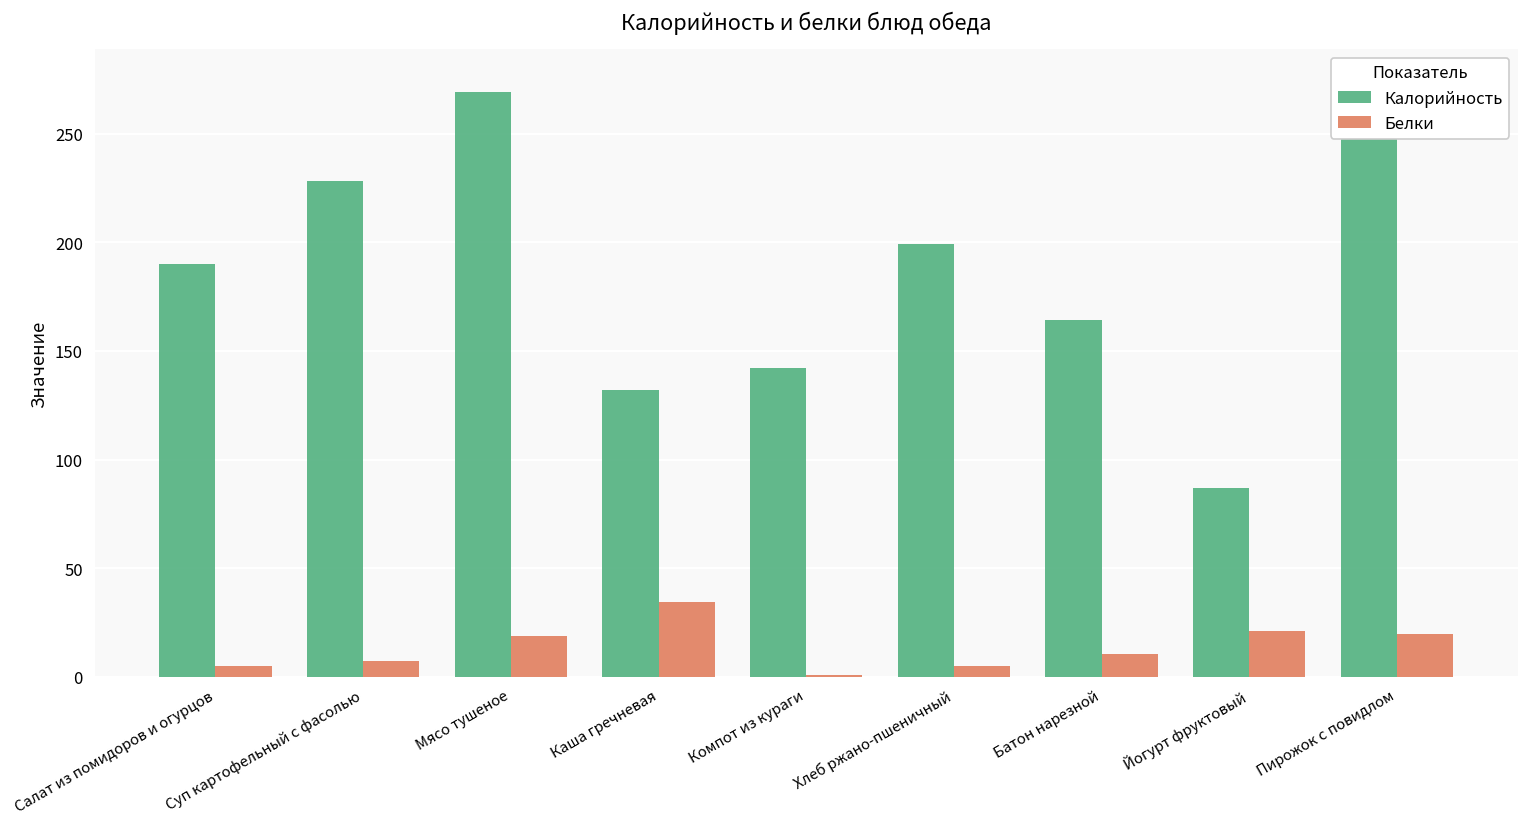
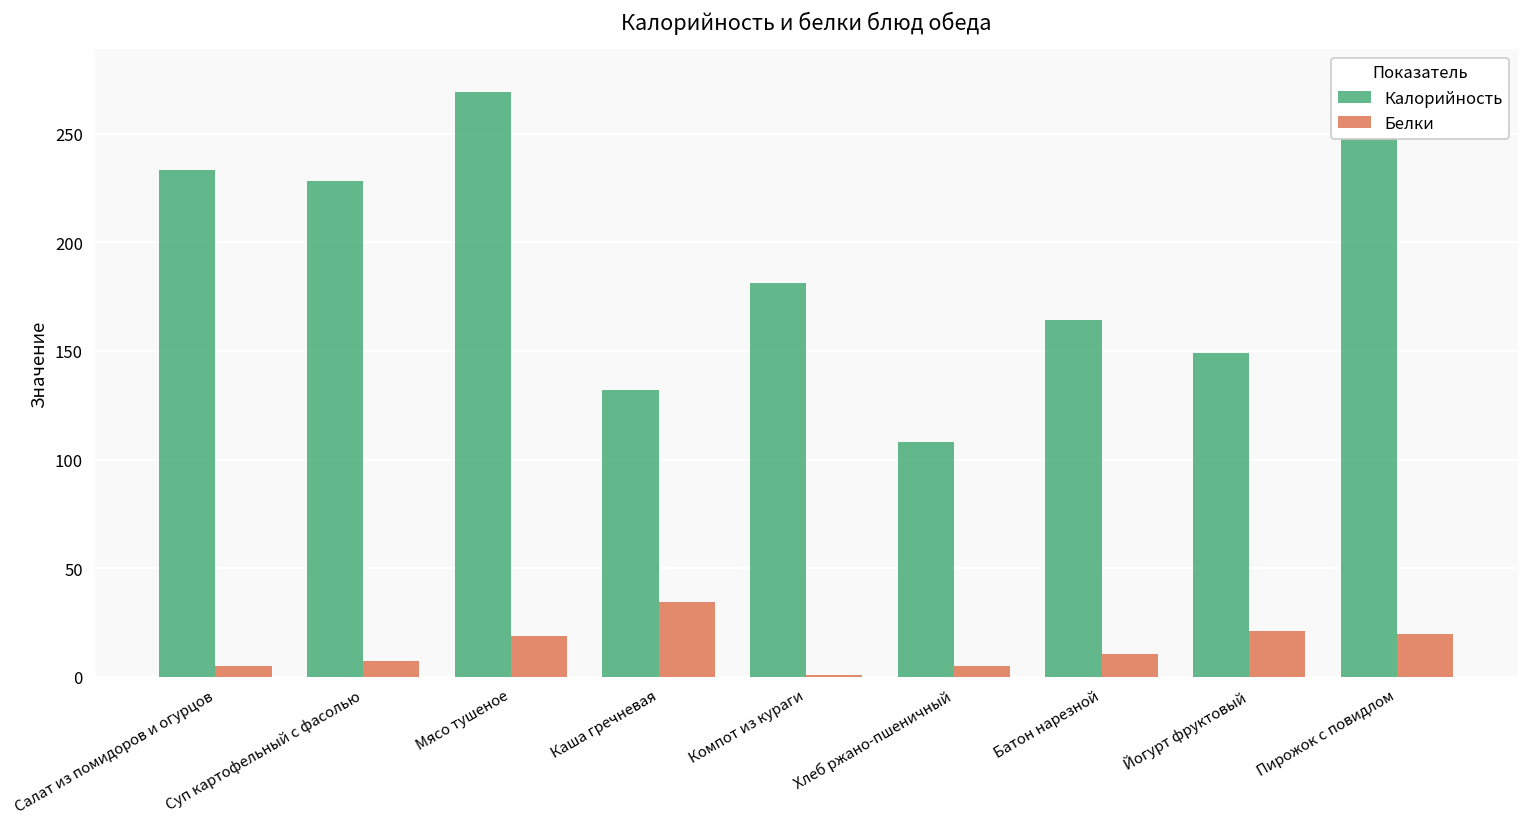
Калорийность, Салат из помидоров и огурцов: 190 -> 233
Калорийность, Компот из кураги: 142 -> 181
Калорийность, Хлеб ржано-пшеничный: 199 -> 108
Калорийность, Йогурт фруктовый: 87 -> 149
